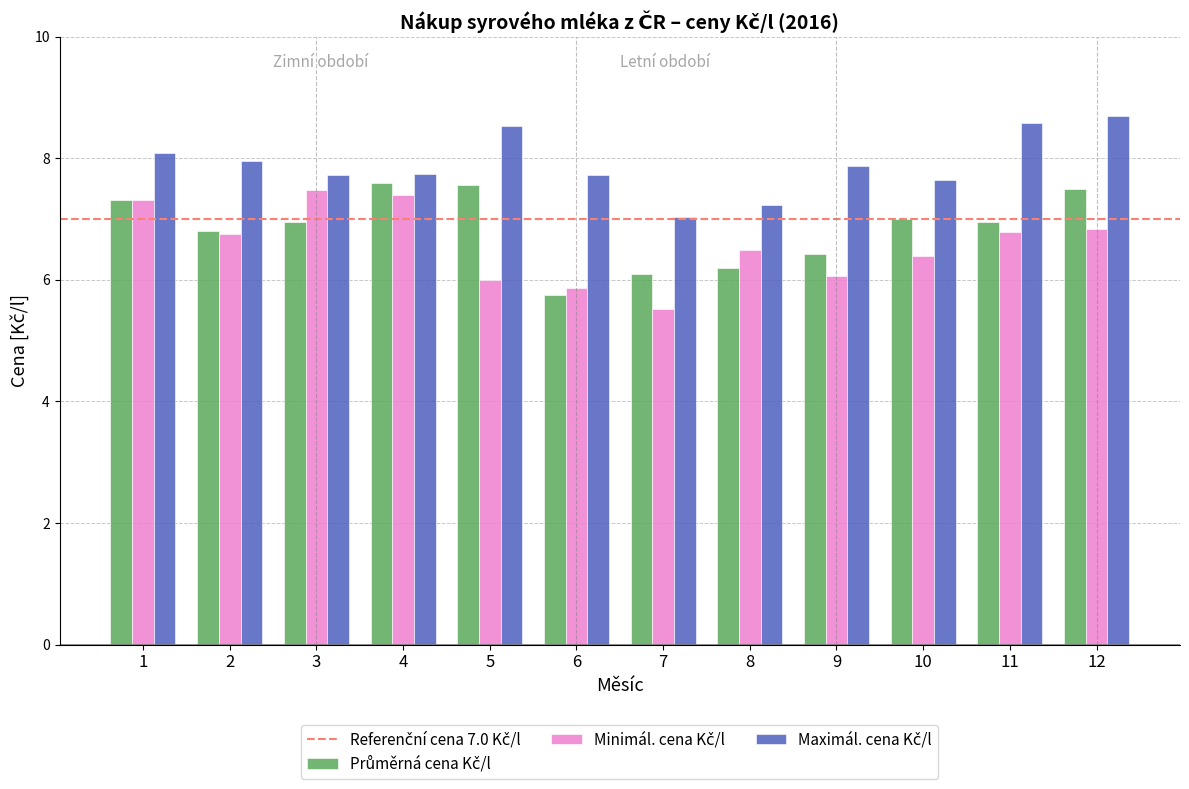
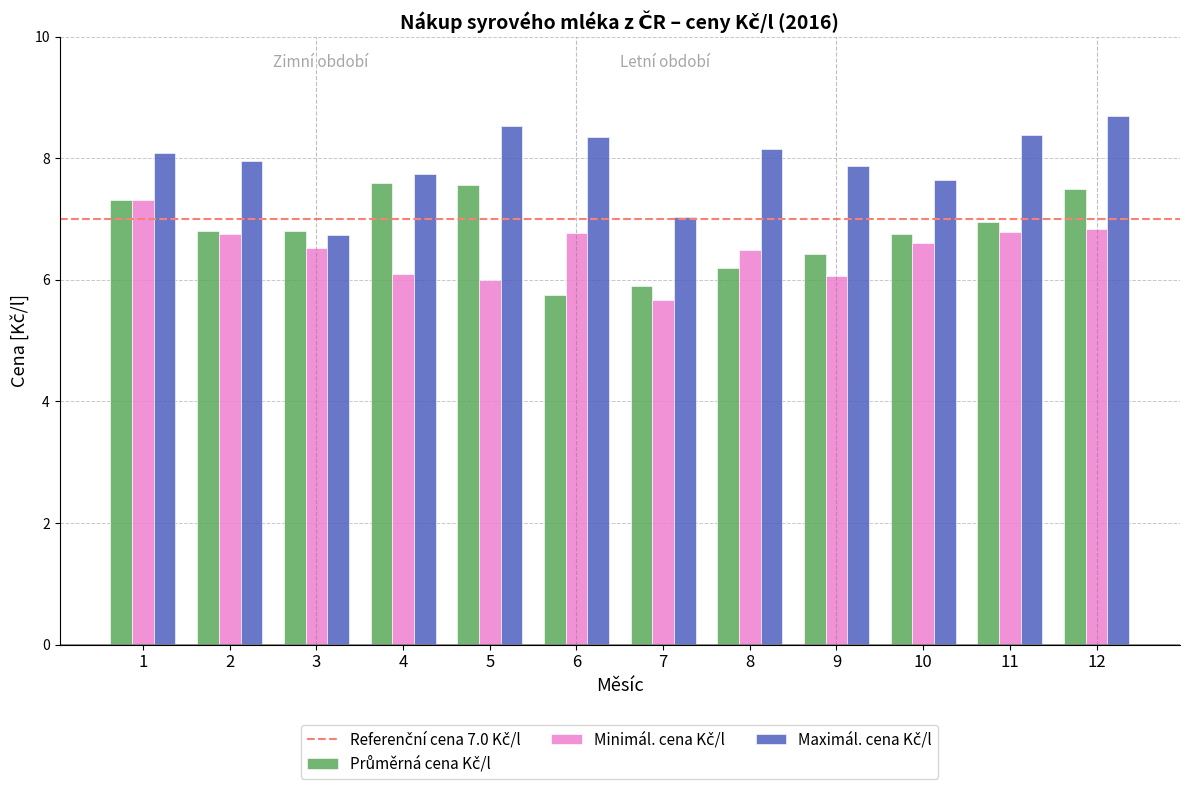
Průměrná cena Kč/l, 3: 7.0 -> 6.8
Minimál. cena Kč/l, 3: 7.5 -> 6.5
Maximál. cena Kč/l, 3: 7.7 -> 6.7
Minimál. cena Kč/l, 4: 7.4 -> 6.1
Minimál. cena Kč/l, 6: 5.9 -> 6.8
Maximál. cena Kč/l, 6: 7.7 -> 8.4
Průměrná cena Kč/l, 7: 6.1 -> 5.9
Minimál. cena Kč/l, 7: 5.5 -> 5.7
Maximál. cena Kč/l, 8: 7.2 -> 8.2
Průměrná cena Kč/l, 10: 7.0 -> 6.8
Minimál. cena Kč/l, 10: 6.4 -> 6.6
Maximál. cena Kč/l, 11: 8.6 -> 8.4
